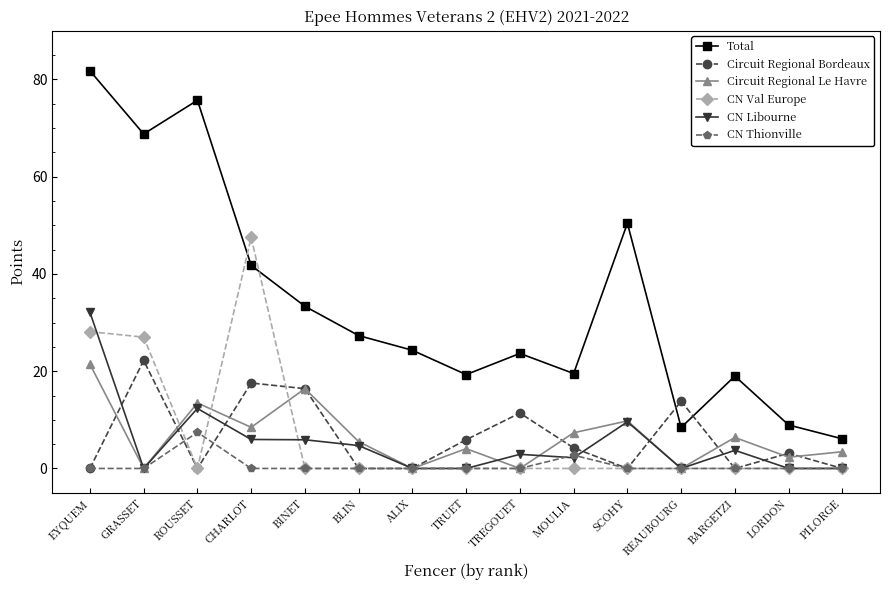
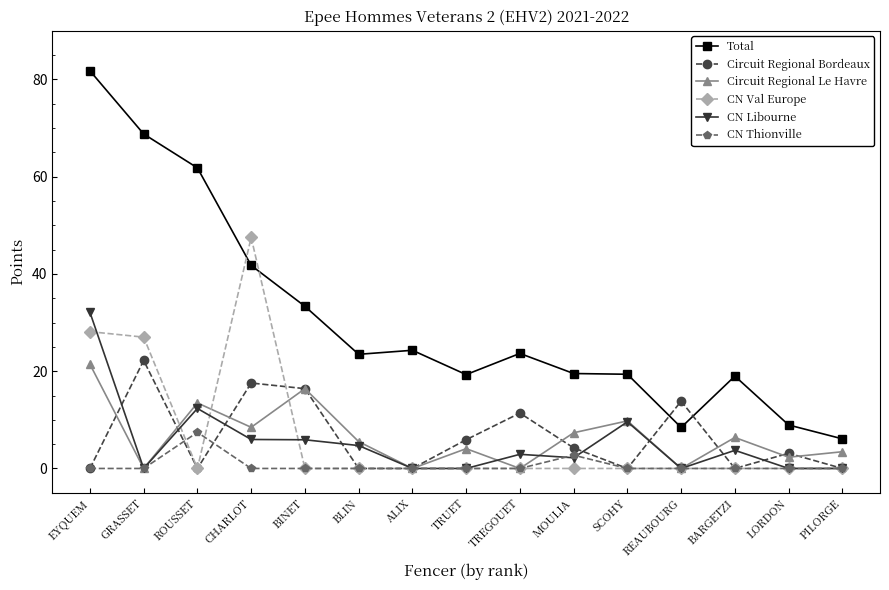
Total, ROUSSET: 76 -> 62
Total, BLIN: 27 -> 23
Total, SCOHY: 50 -> 19
